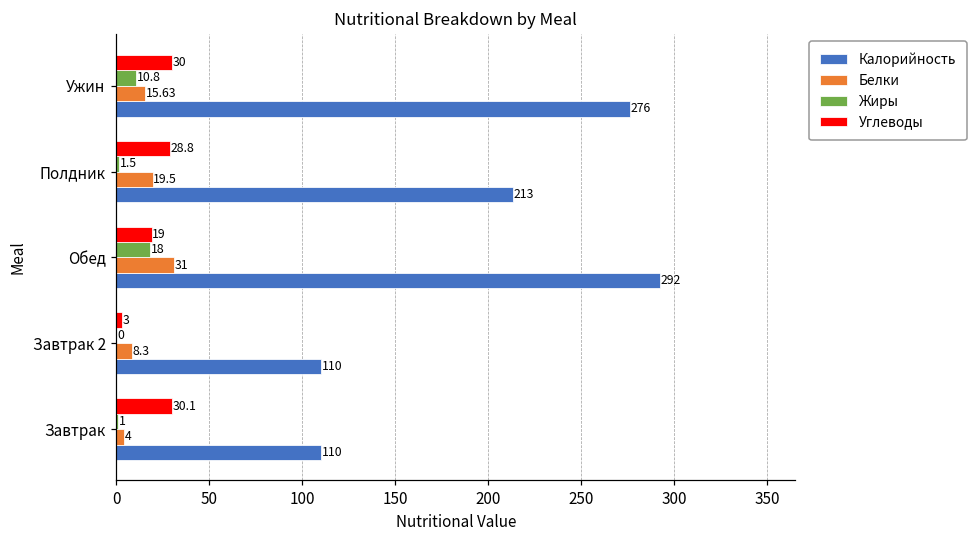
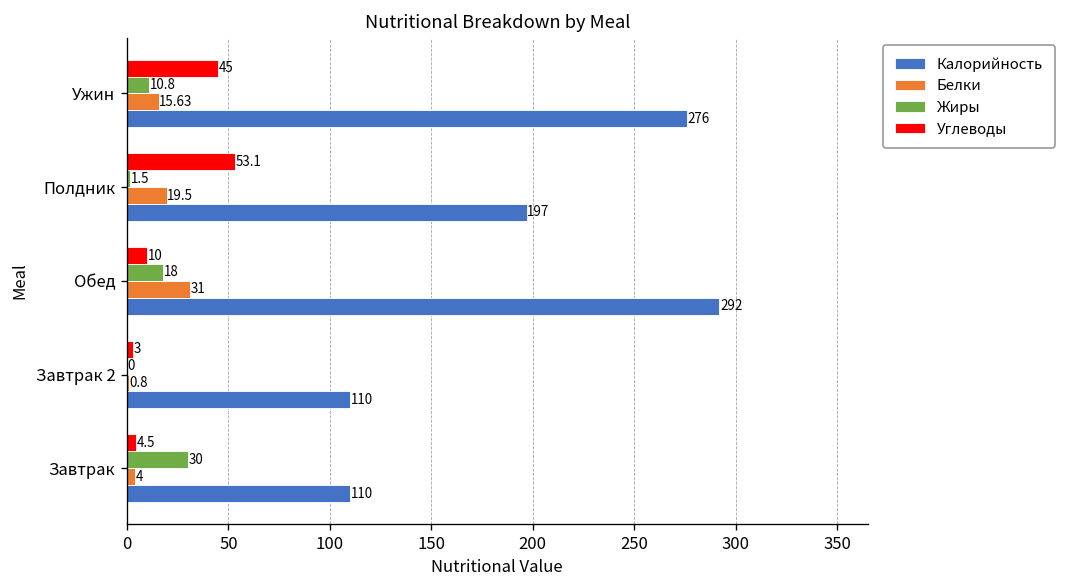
Углеводы, Ужин: 30 -> 45
Углеводы, Полдник: 28.8 -> 53.1
Калорийность, Полдник: 213 -> 197
Углеводы, Обед: 19 -> 10
Белки, Завтрак 2: 8.3 -> 0.8
Углеводы, Завтрак: 30.1 -> 4.5
Жиры, Завтрак: 1 -> 30
